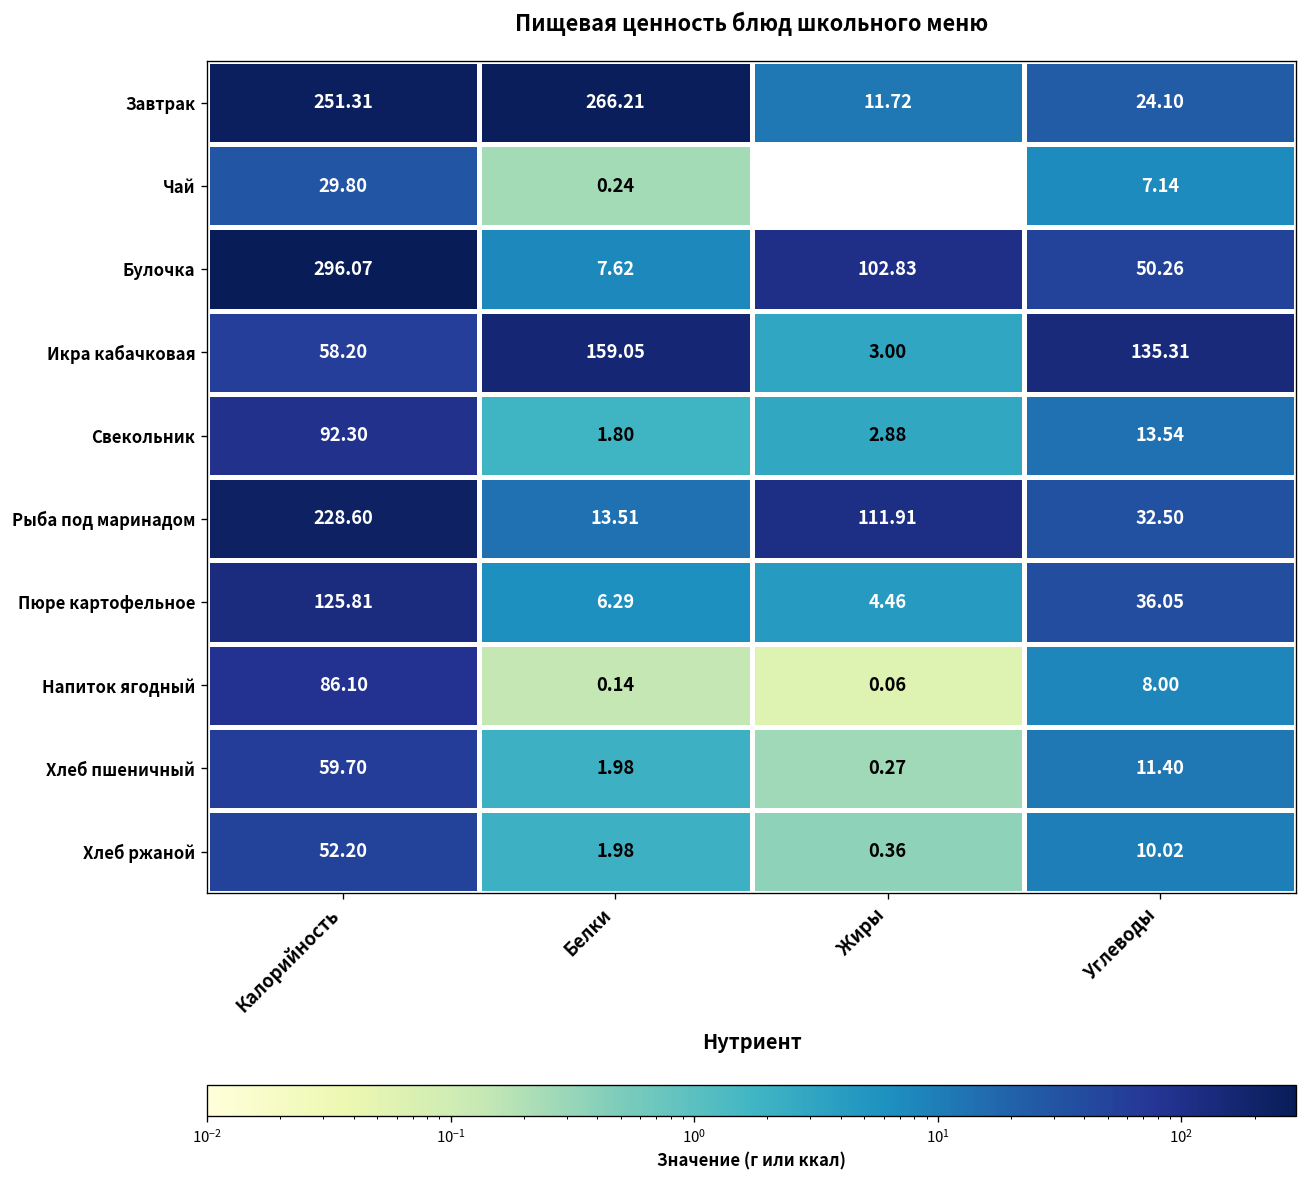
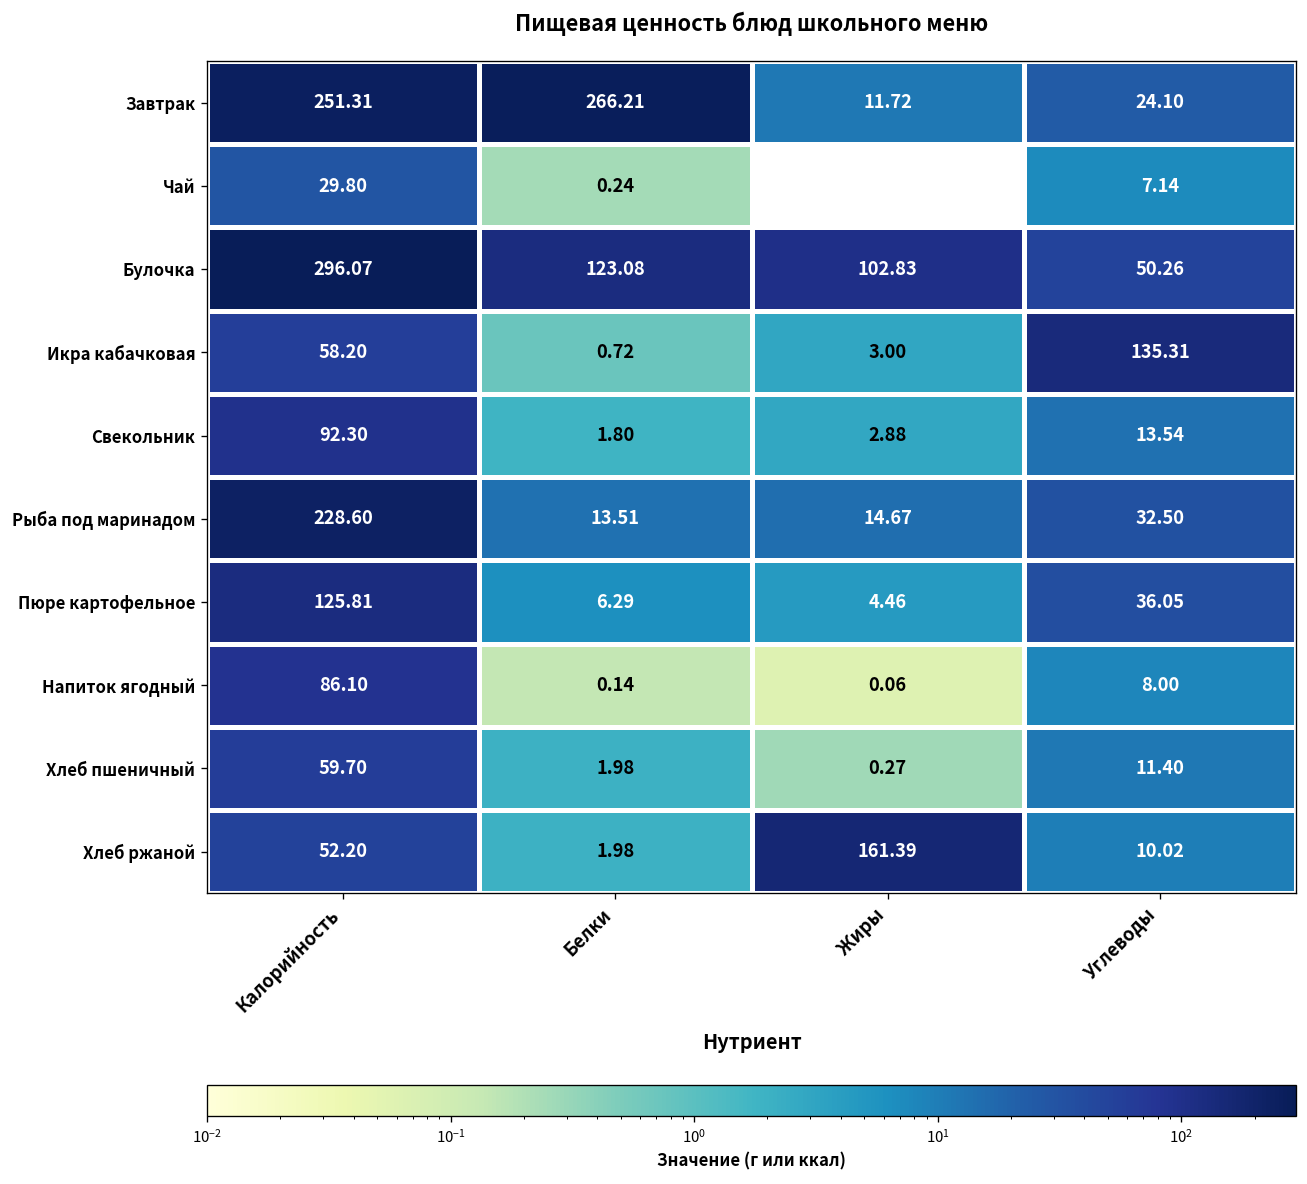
Булочка, Белки: 7.62 -> 123.08
Икра кабачковая, Белки: 159.05 -> 0.72
Рыба под маринадом, Жиры: 111.91 -> 14.67
Хлеб ржаной, Жиры: 0.36 -> 161.39
